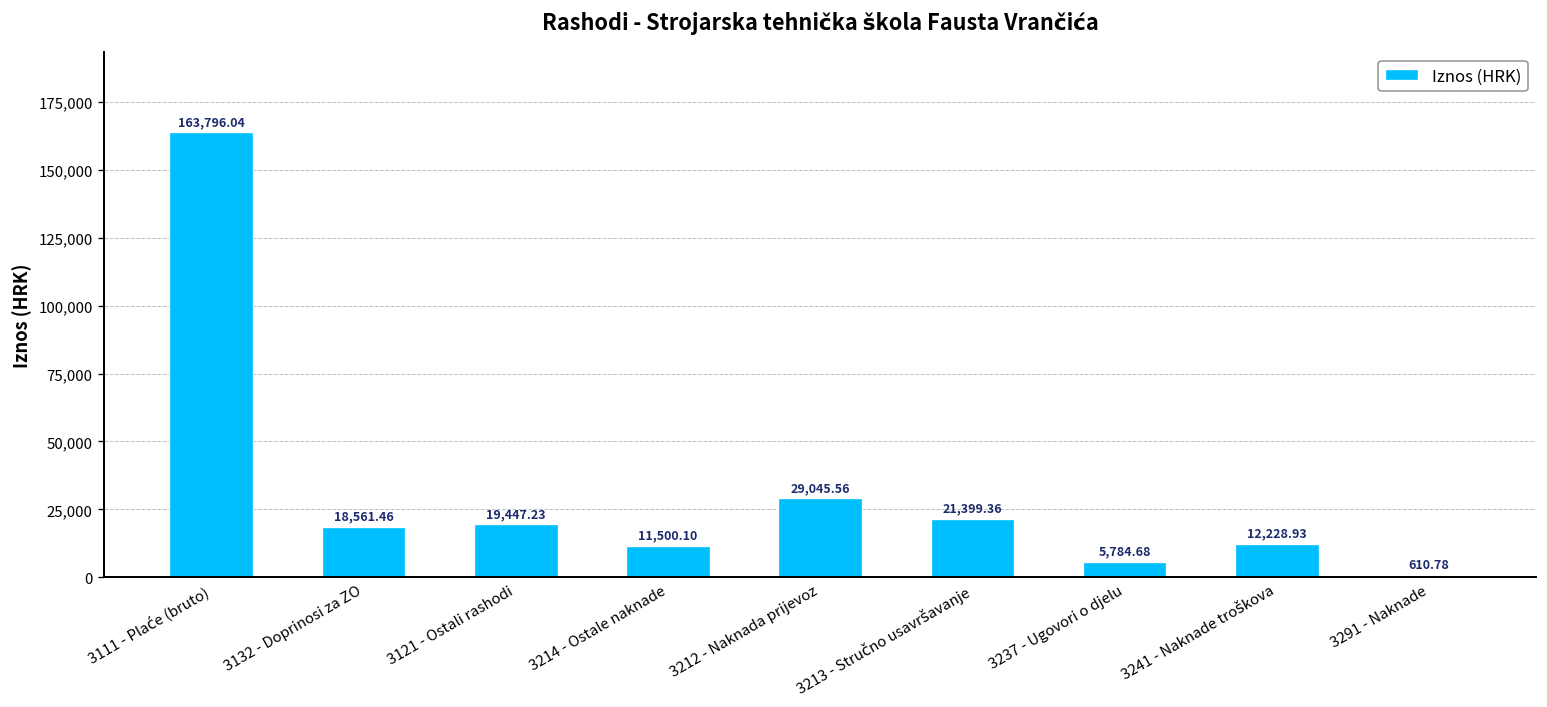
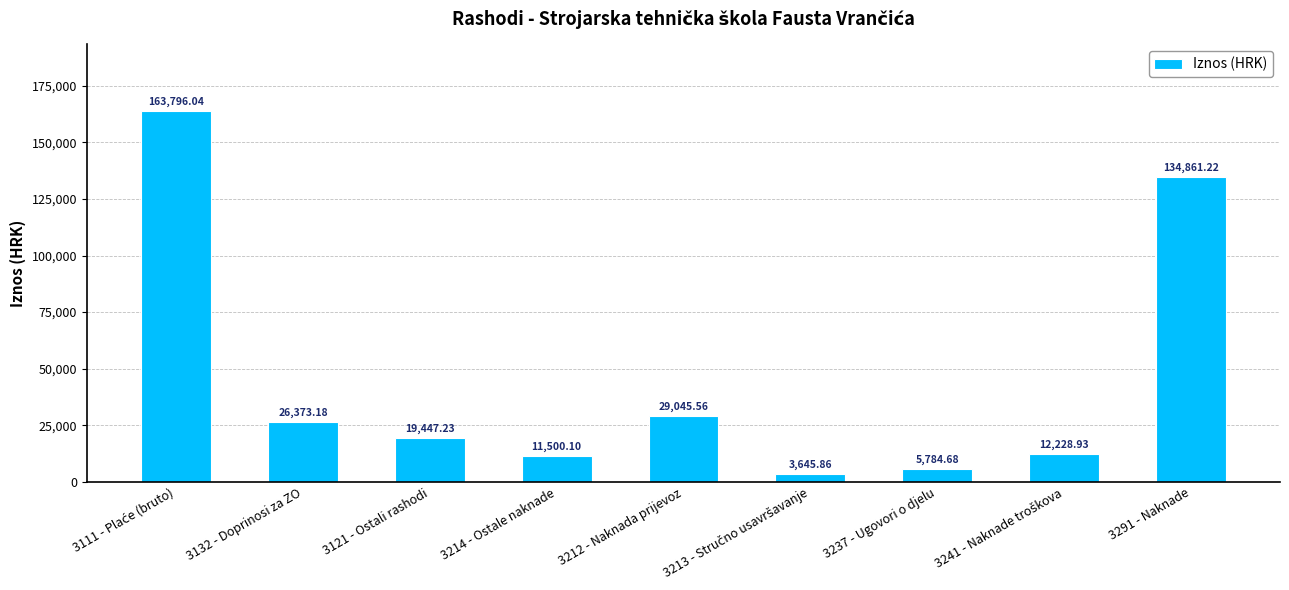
3132 - Doprinosi za ZO: 18,561.46 -> 26,373.18
3213 - Stručno usavršavanje: 21,399.36 -> 3,645.86
3291 - Naknade: 610.78 -> 134,861.22
